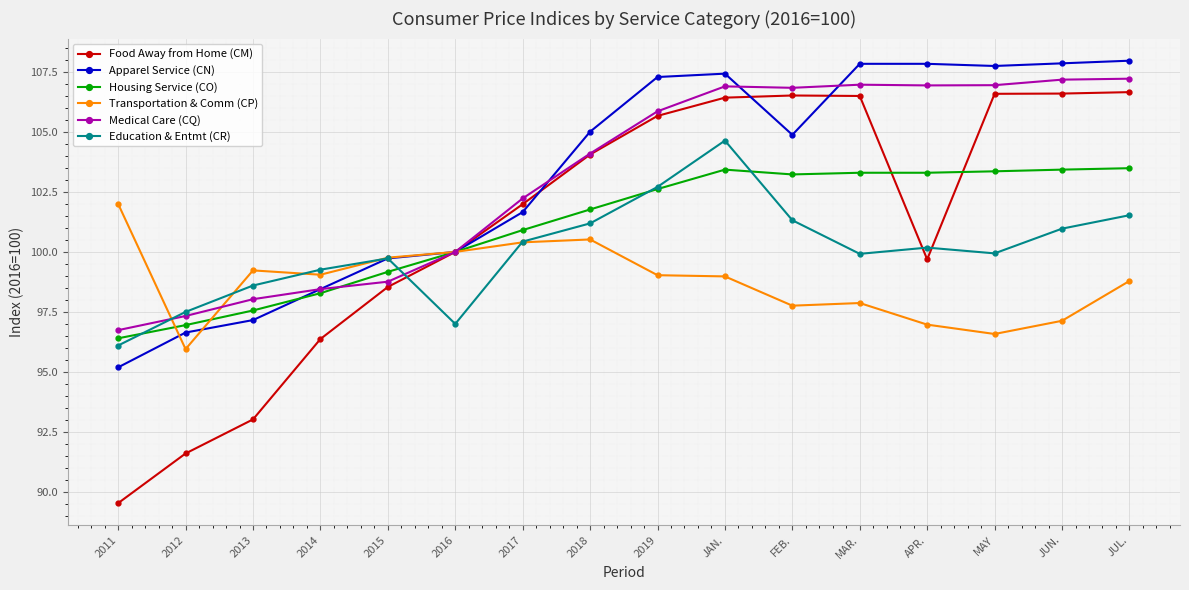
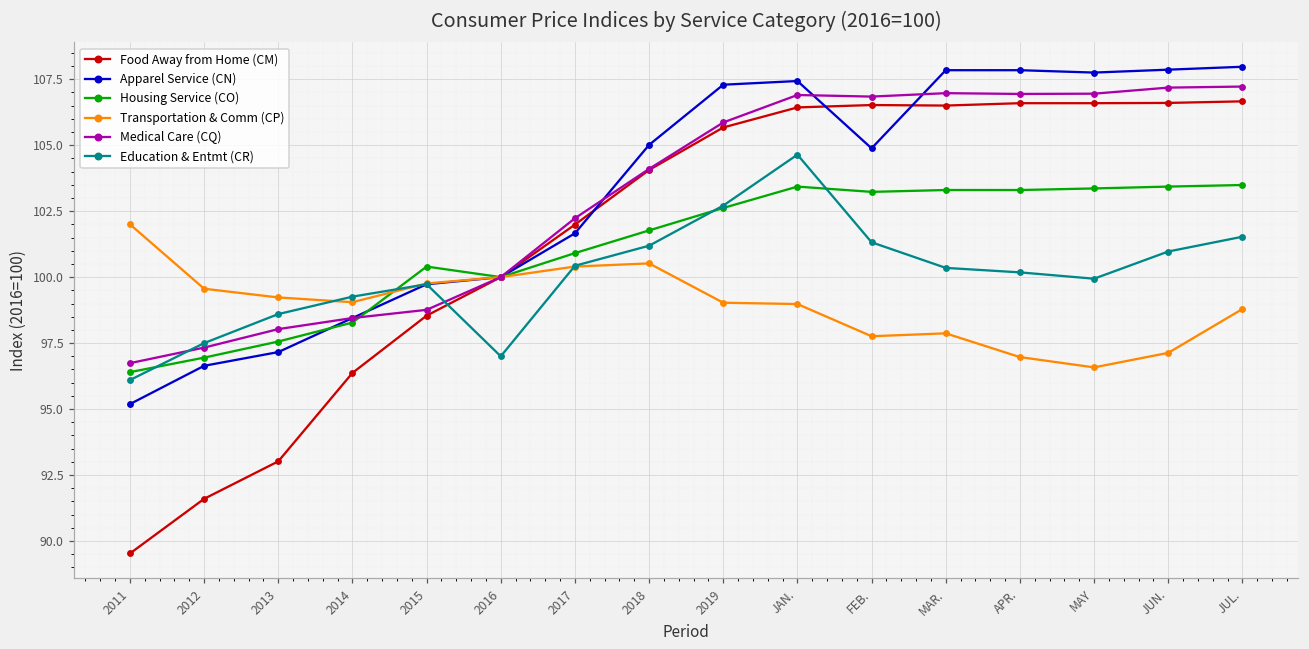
Transportation & Comm (CP), 2012: 96.0 -> 99.6
Housing Service (CO), 2015: 99.2 -> 100.4
Education & Entmt (CR), MAR.: 99.9 -> 100.4
Food Away from Home (CM), APR.: 99.7 -> 106.6
